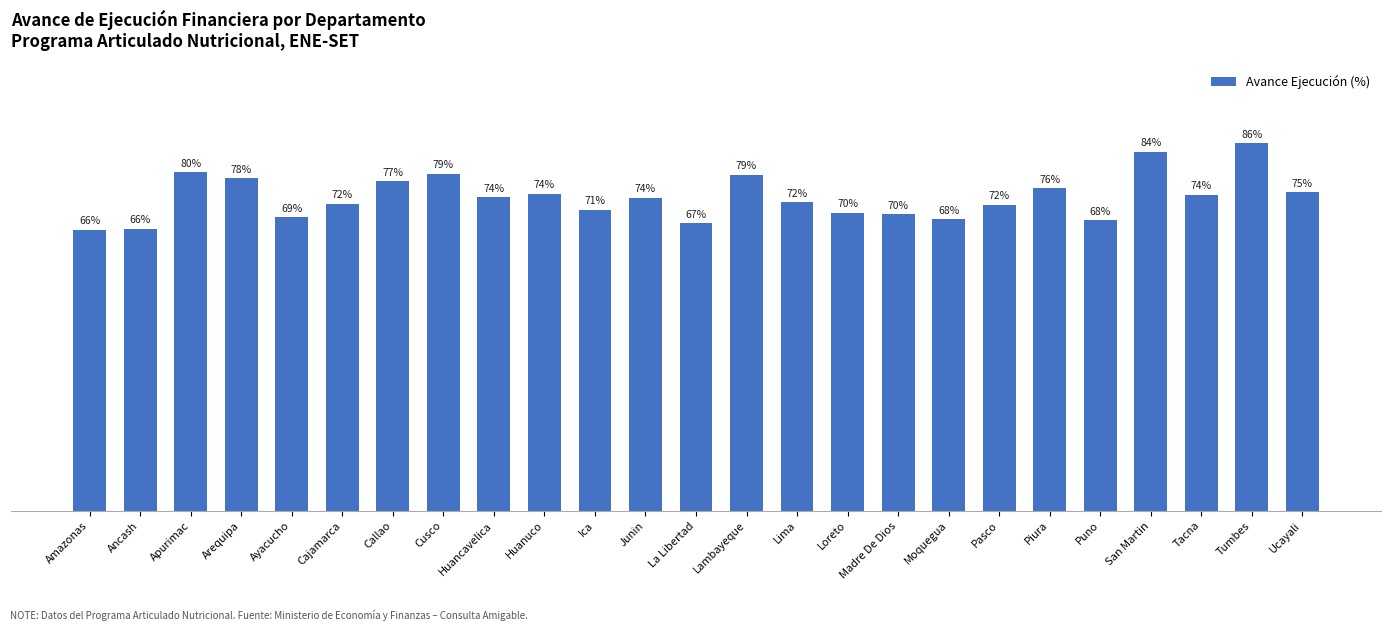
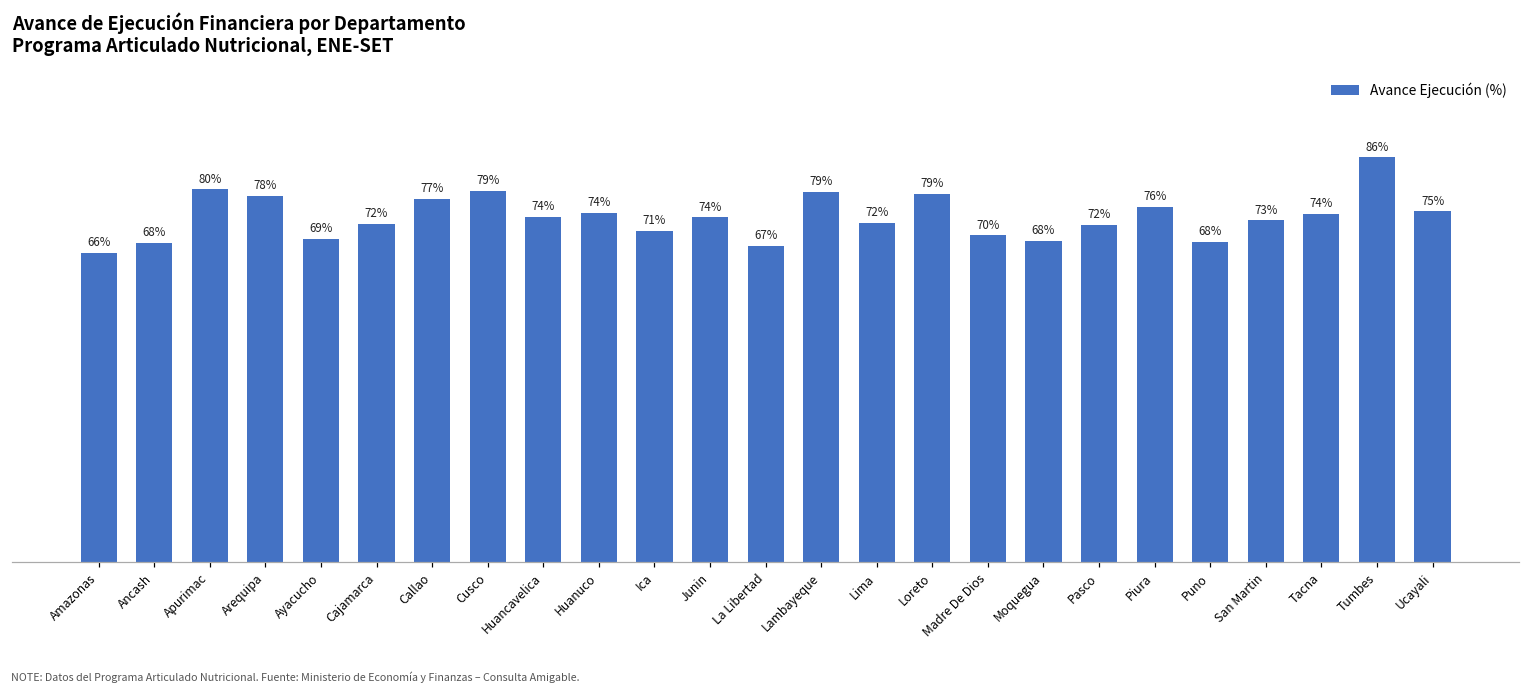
Ancash: 66% -> 68%
Loreto: 70% -> 79%
San Martin: 84% -> 73%
